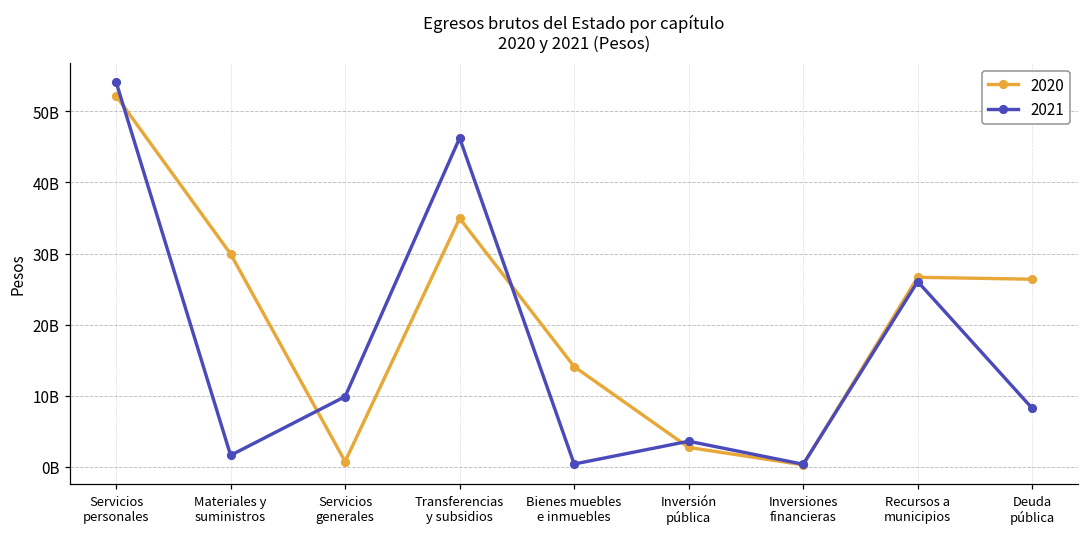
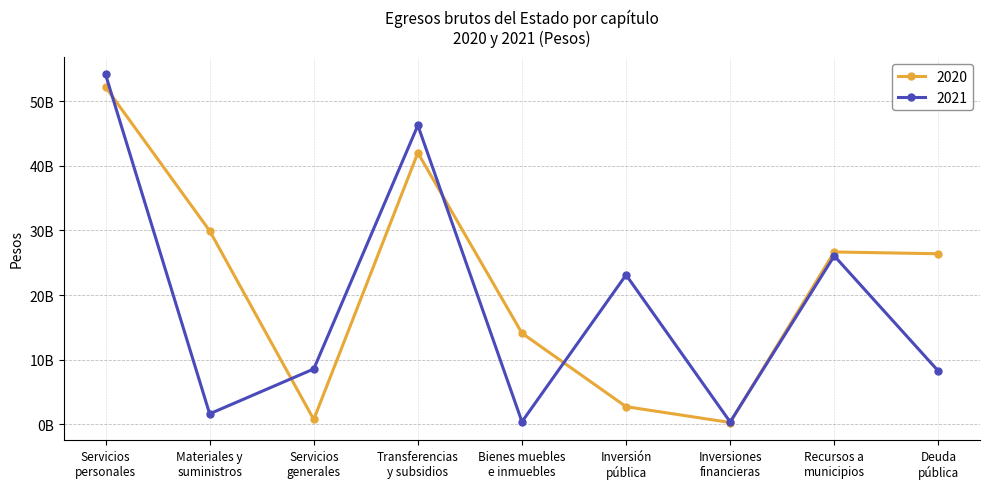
2021, Servicios generales: 10000000000 -> 9000000000
2020, Transferencias y subsidios: 35000000000 -> 42000000000
2021, Inversión pública: 4000000000 -> 23000000000
